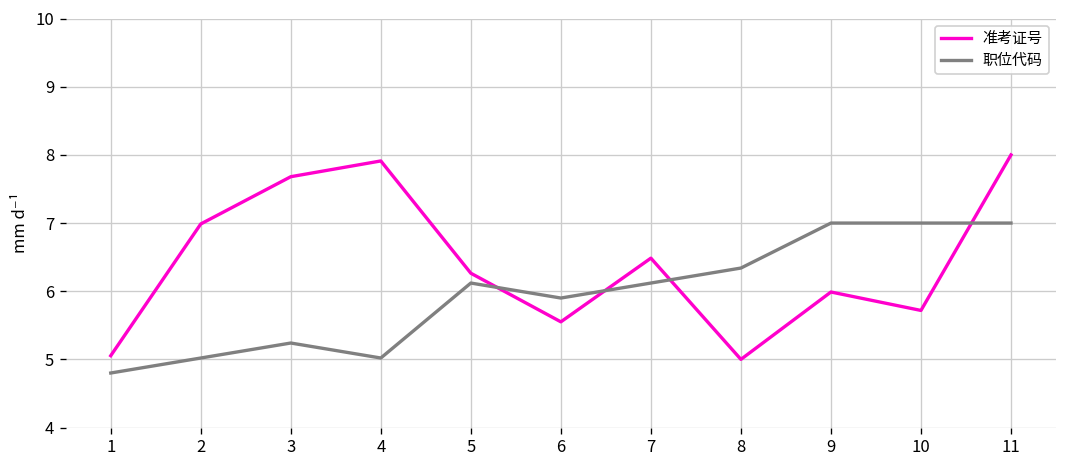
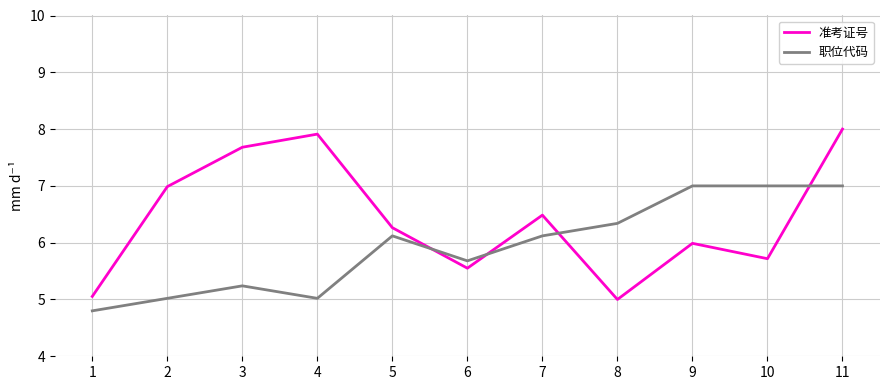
职位代码, 6: 5.9 -> 5.7
